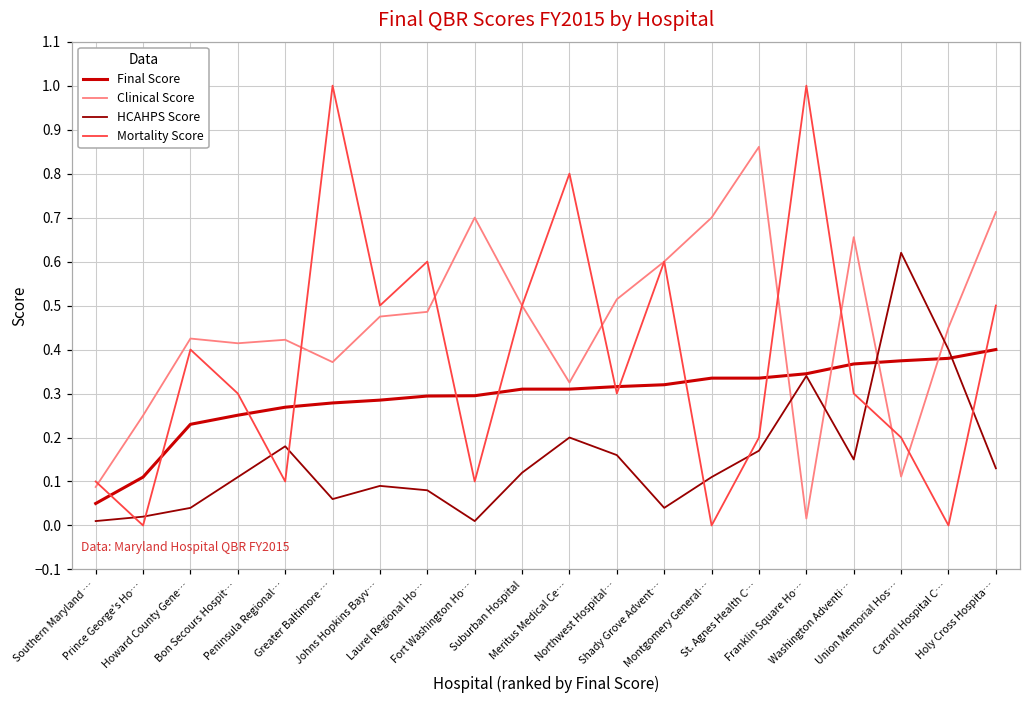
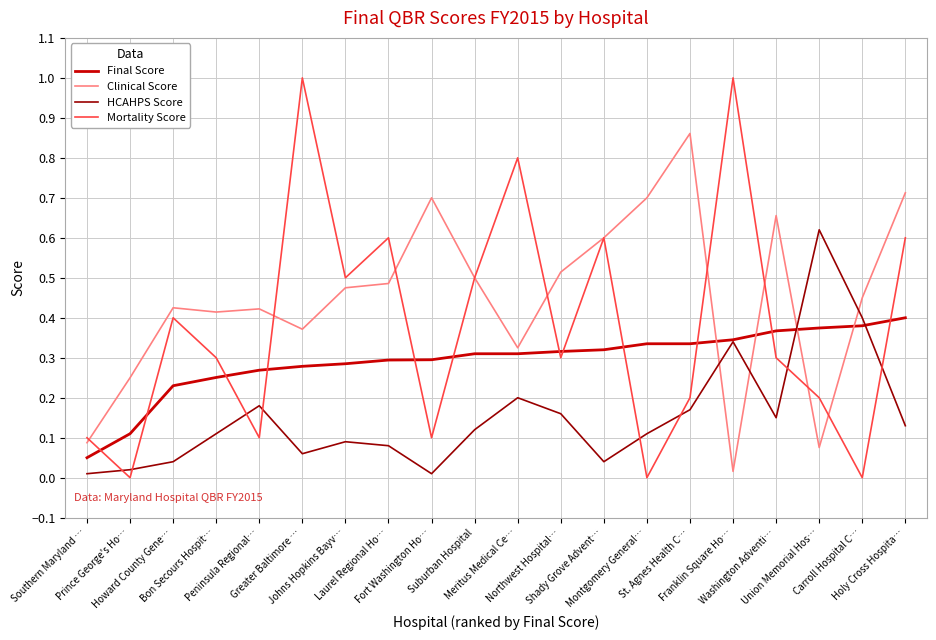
Clinical Score, Union Memorial Hos…: 0.11 -> 0.08
Mortality Score, Holy Cross Hospita…: 0.5 -> 0.6
